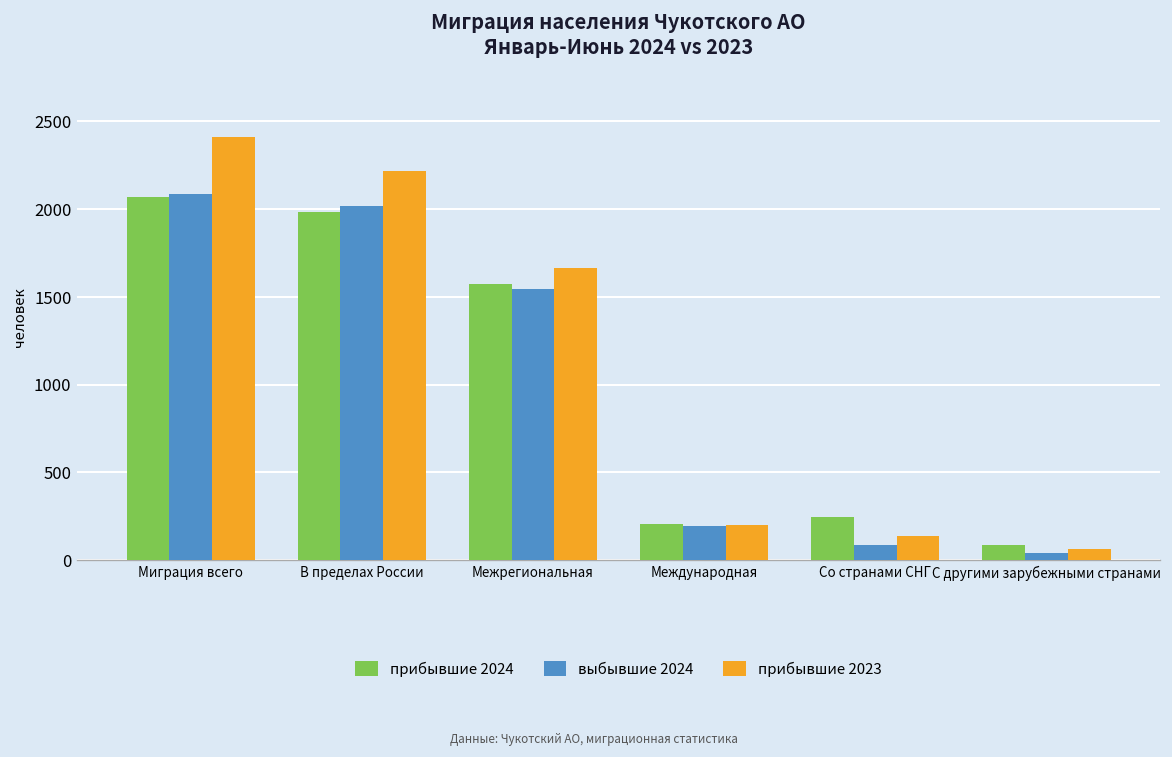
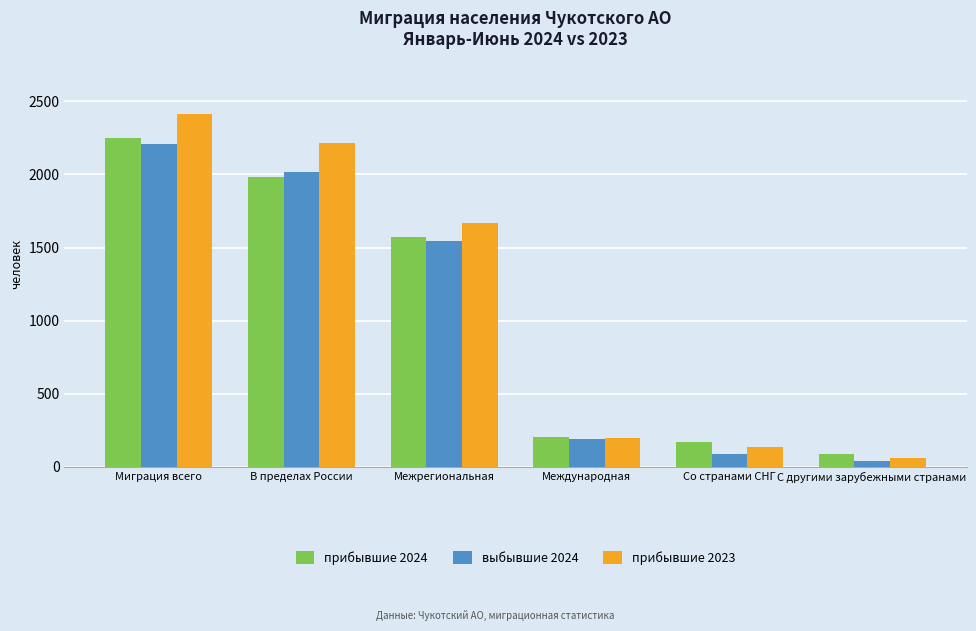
прибывшие 2024, Миграция всего: 2070 -> 2250
выбывшие 2024, Миграция всего: 2090 -> 2210
прибывшие 2024, Со странами СНГ: 240 -> 170
